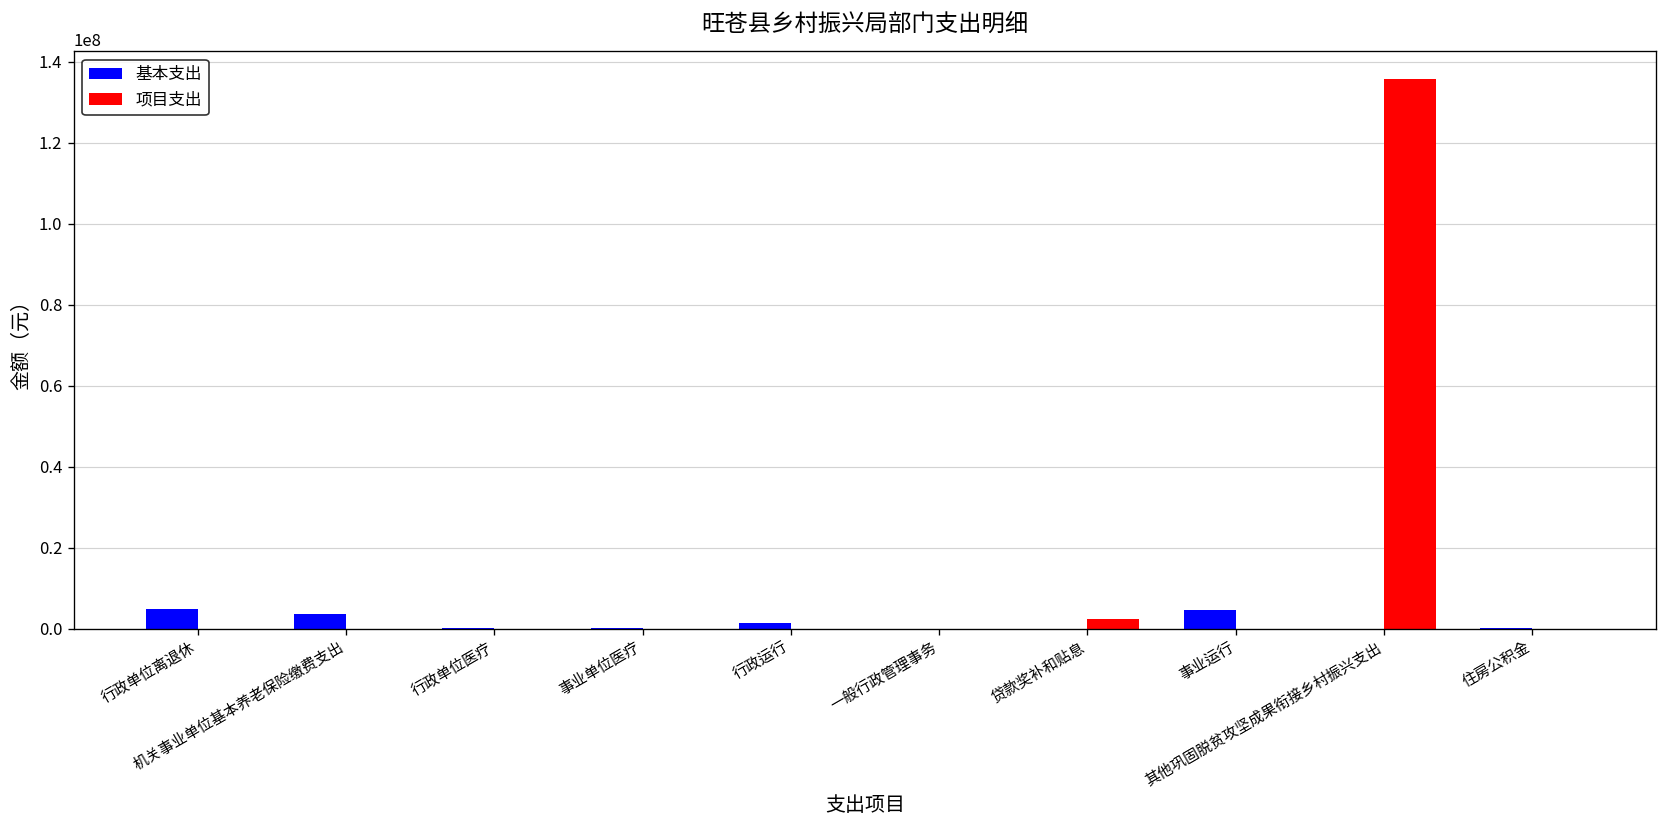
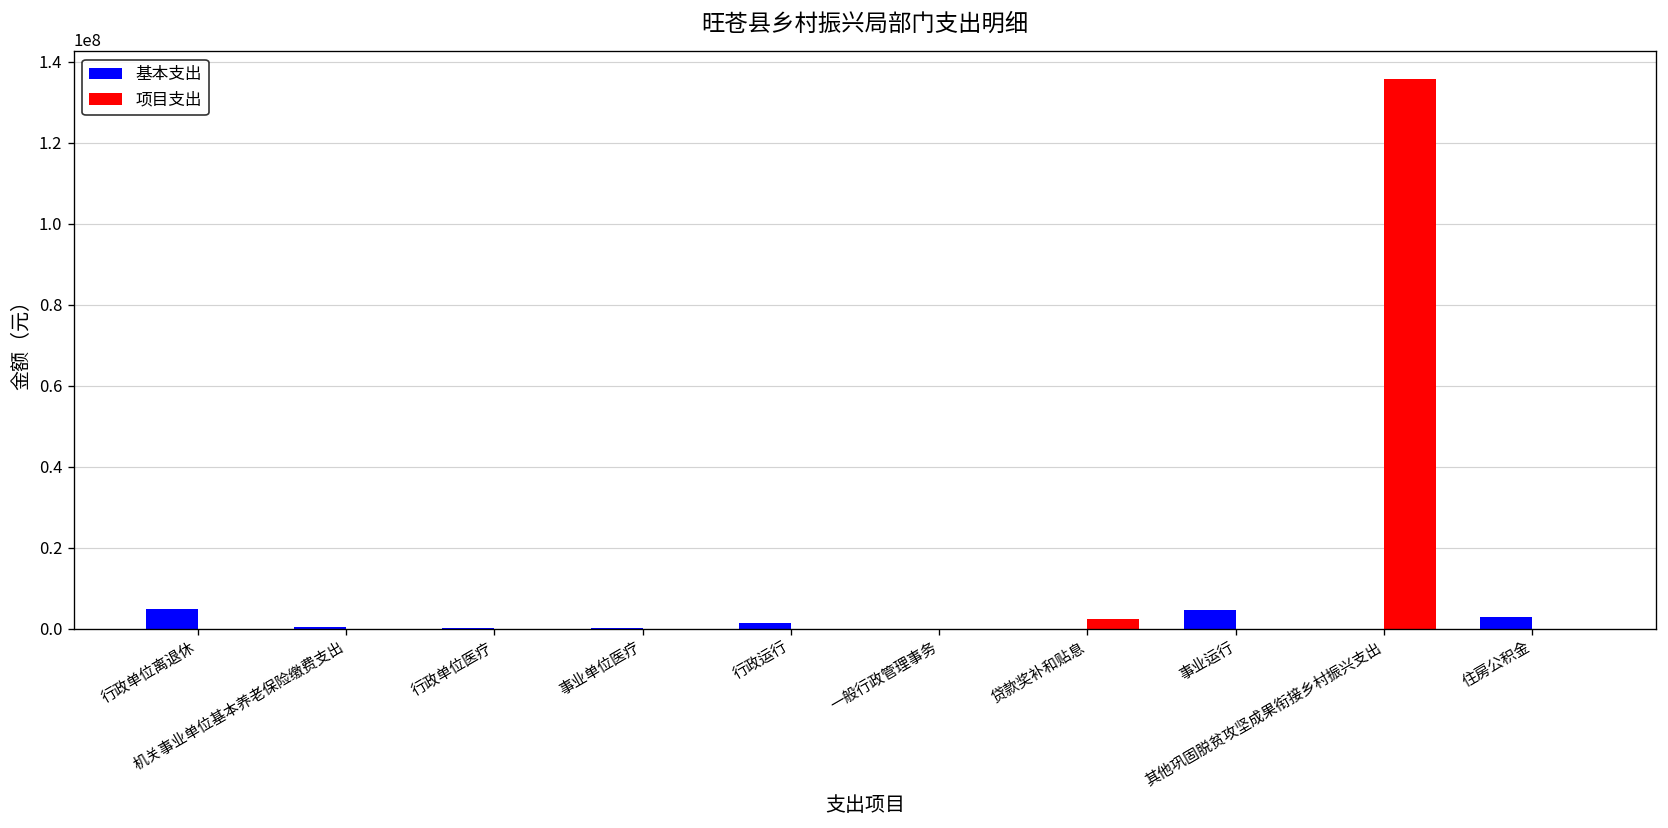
基本支出, 机关事业单位基本养老保险缴费支出: 4000000 -> 0
基本支出, 住房公积金: 0 -> 3000000
